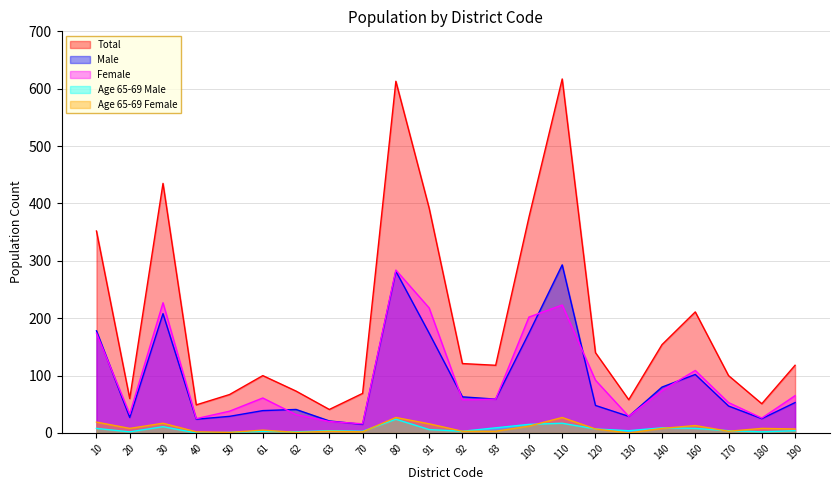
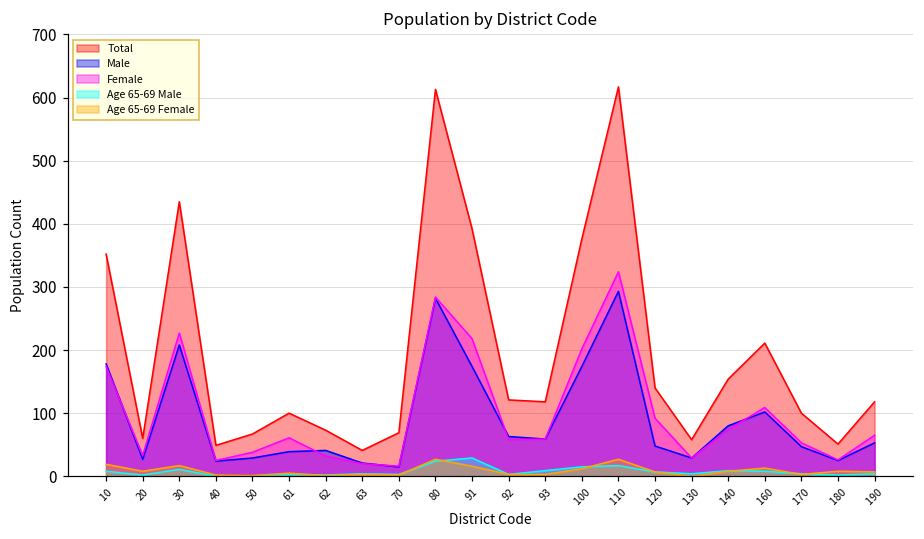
Age 65-69 Male, 91: 10 -> 30
Female, 110: 220 -> 320
